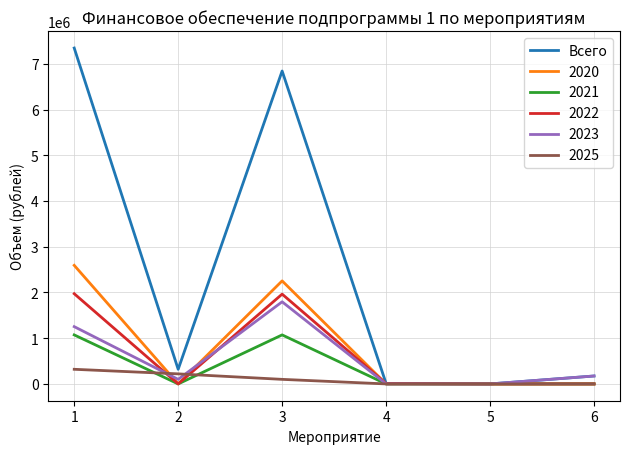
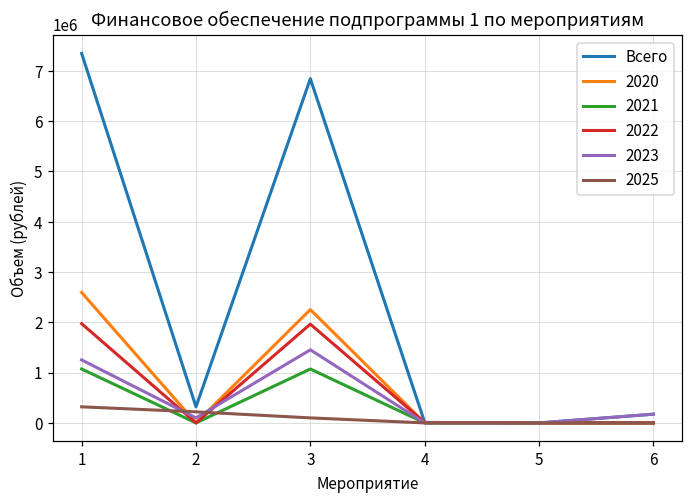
2023, 3: 1800000 -> 1500000
